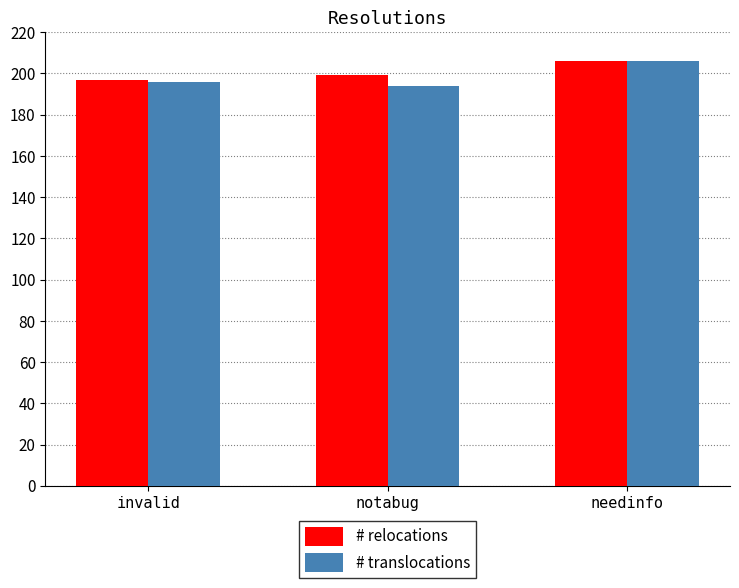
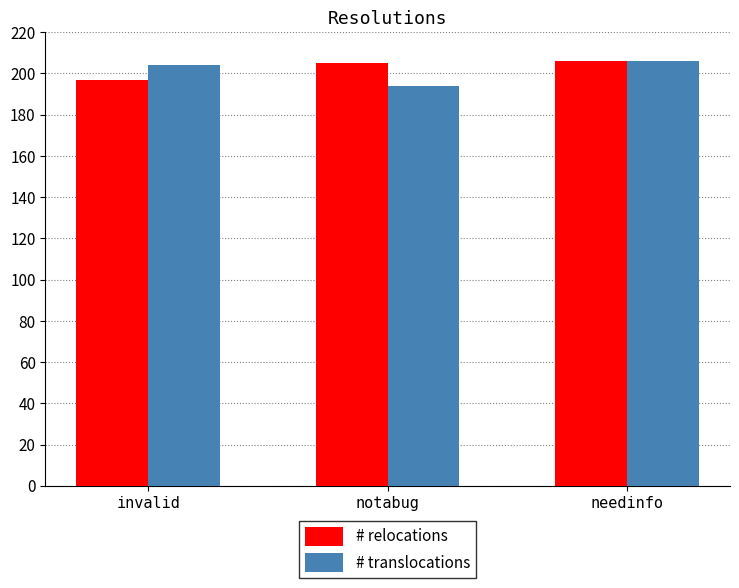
# translocations, invalid: 196 -> 204
# relocations, notabug: 199 -> 205
